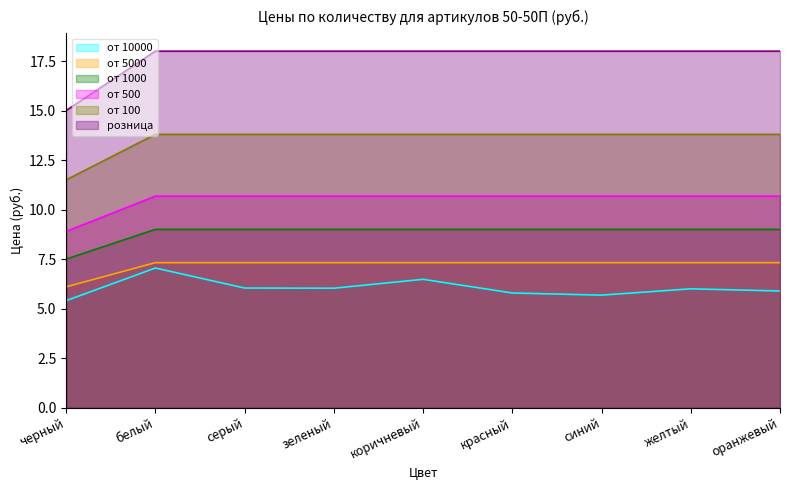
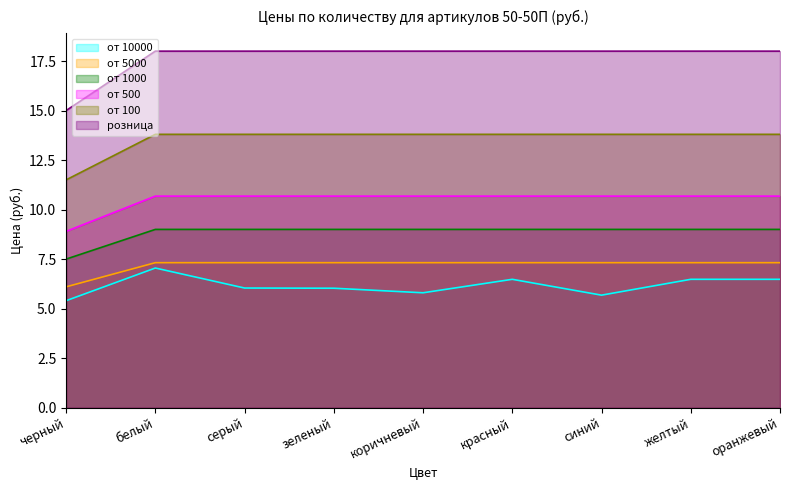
от 10000, коричневый: 6.5 -> 5.8
от 10000, красный: 5.8 -> 6.5
от 10000, желтый: 6.0 -> 6.5
от 10000, оранжевый: 5.9 -> 6.5
